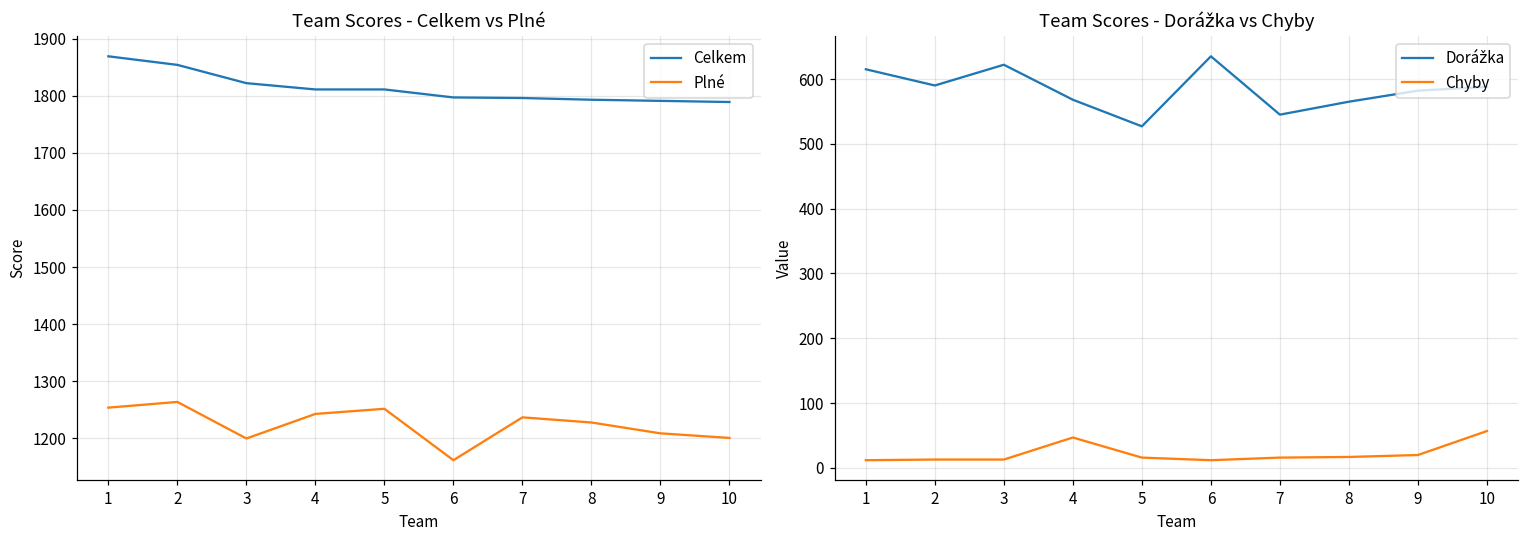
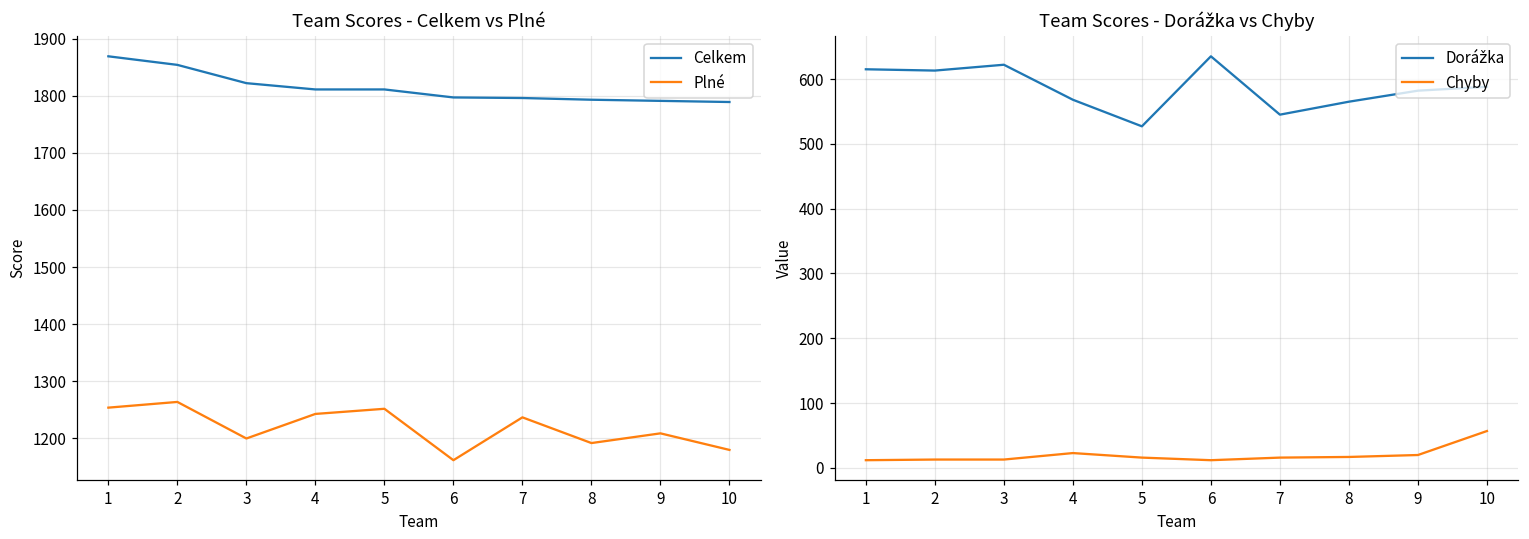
Team Scores - Celkem vs Plné, Plné, 8: 1230 -> 1190
Team Scores - Celkem vs Plné, Plné, 10: 1200 -> 1180
Team Scores - Dorážka vs Chyby, Dorážka, 2: 590 -> 610
Team Scores - Dorážka vs Chyby, Chyby, 4: 50 -> 20
